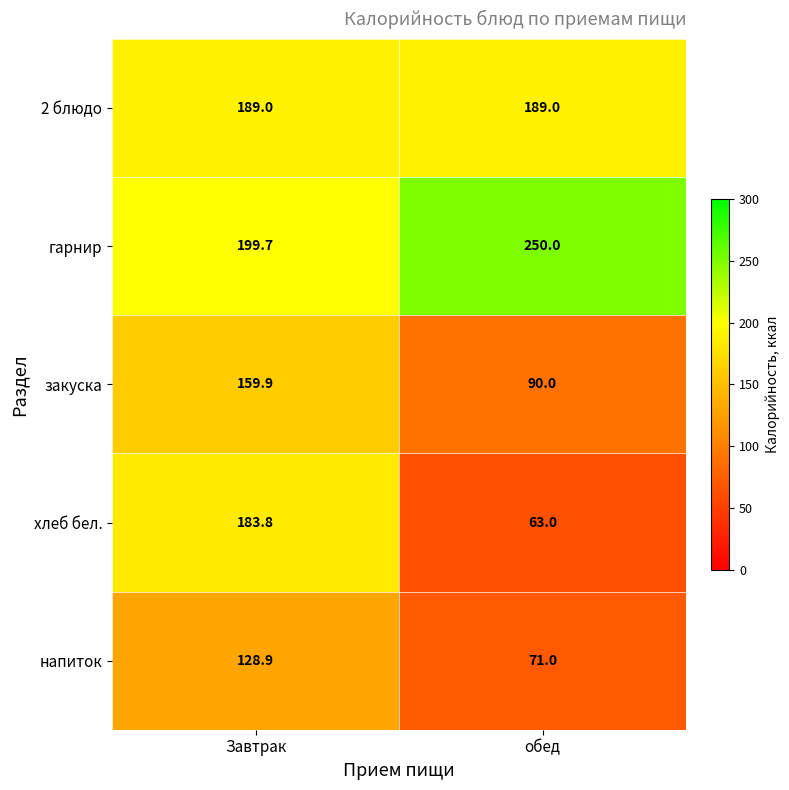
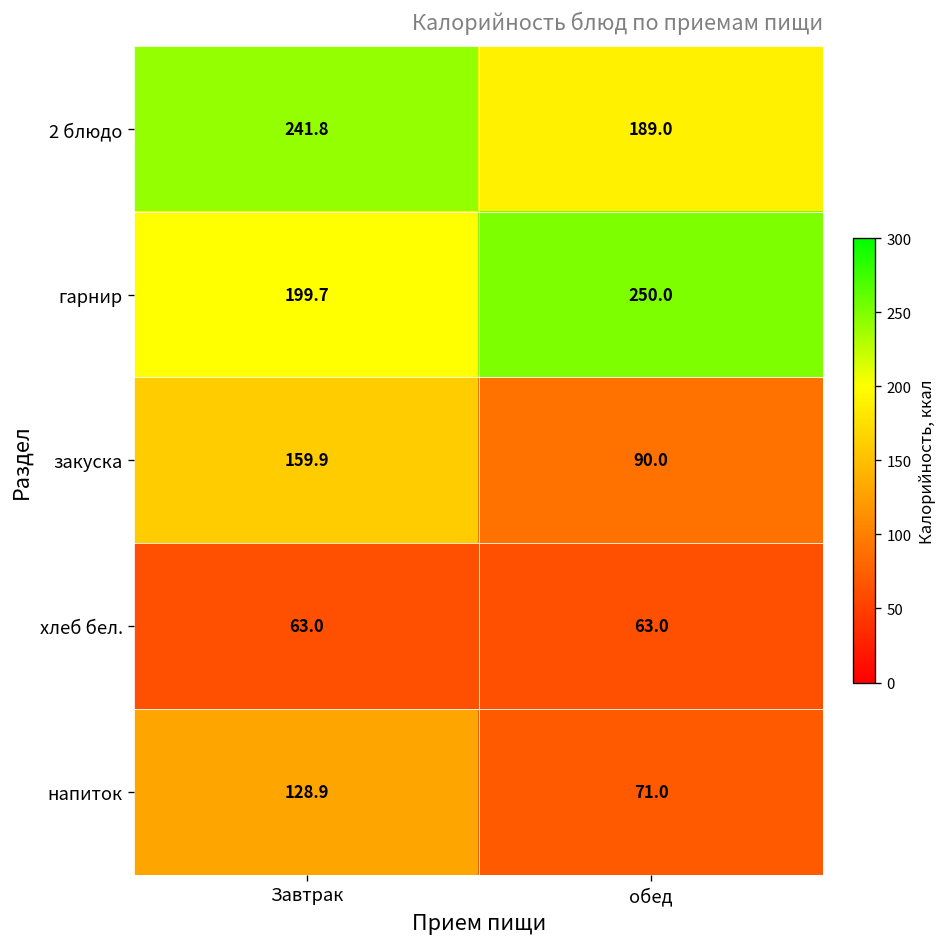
2 блюдо, Завтрак: 189.0 -> 241.8
хлеб бел., Завтрак: 183.8 -> 63.0
